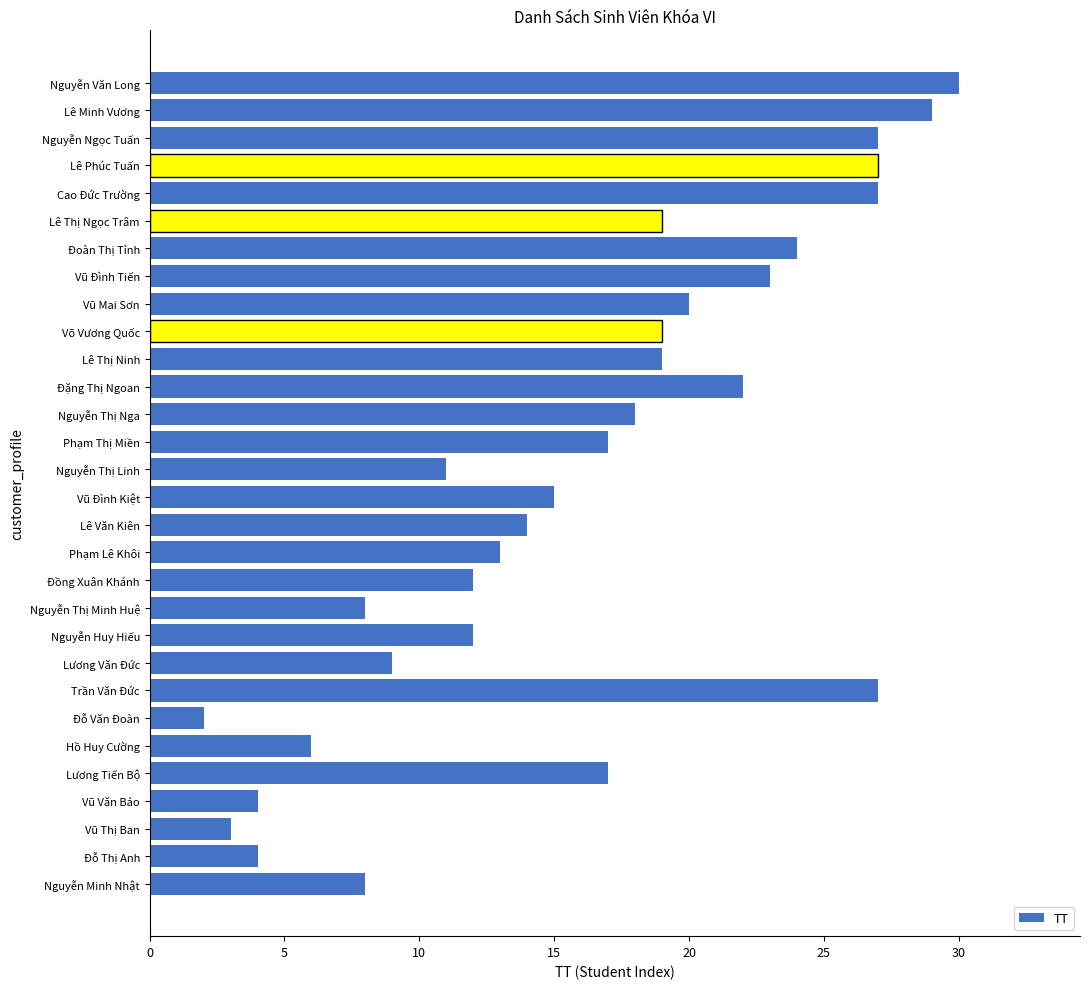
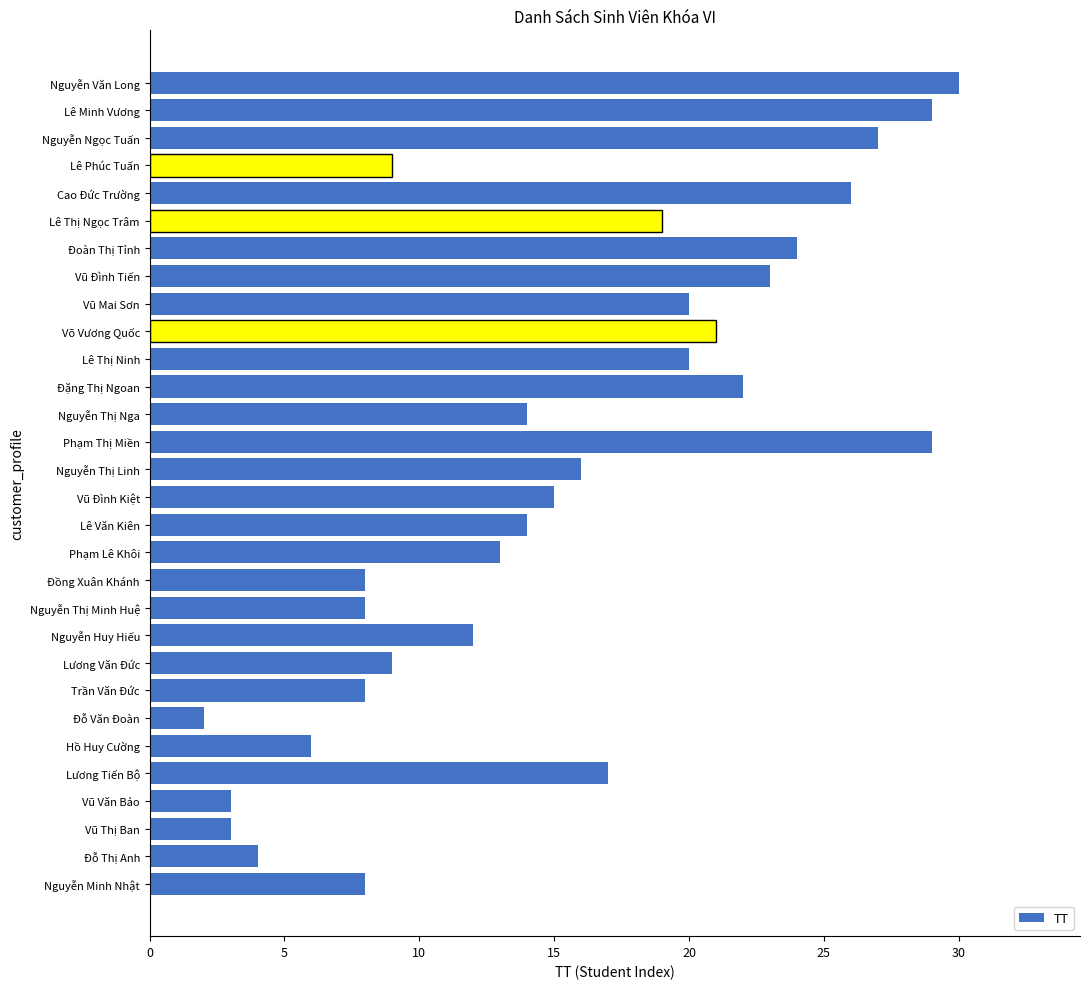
Lê Phúc Tuấn: 27 -> 9
Cao Đức Trường: 27 -> 26
Võ Vương Quốc: 19 -> 21
Lê Thị Ninh: 19 -> 20
Nguyễn Thị Nga: 18 -> 14
Phạm Thị Miền: 17 -> 29
Nguyễn Thị Linh: 11 -> 16
Đồng Xuân Khánh: 12 -> 8
Trần Văn Đức: 27 -> 8
Vũ Văn Bảo: 4 -> 3
